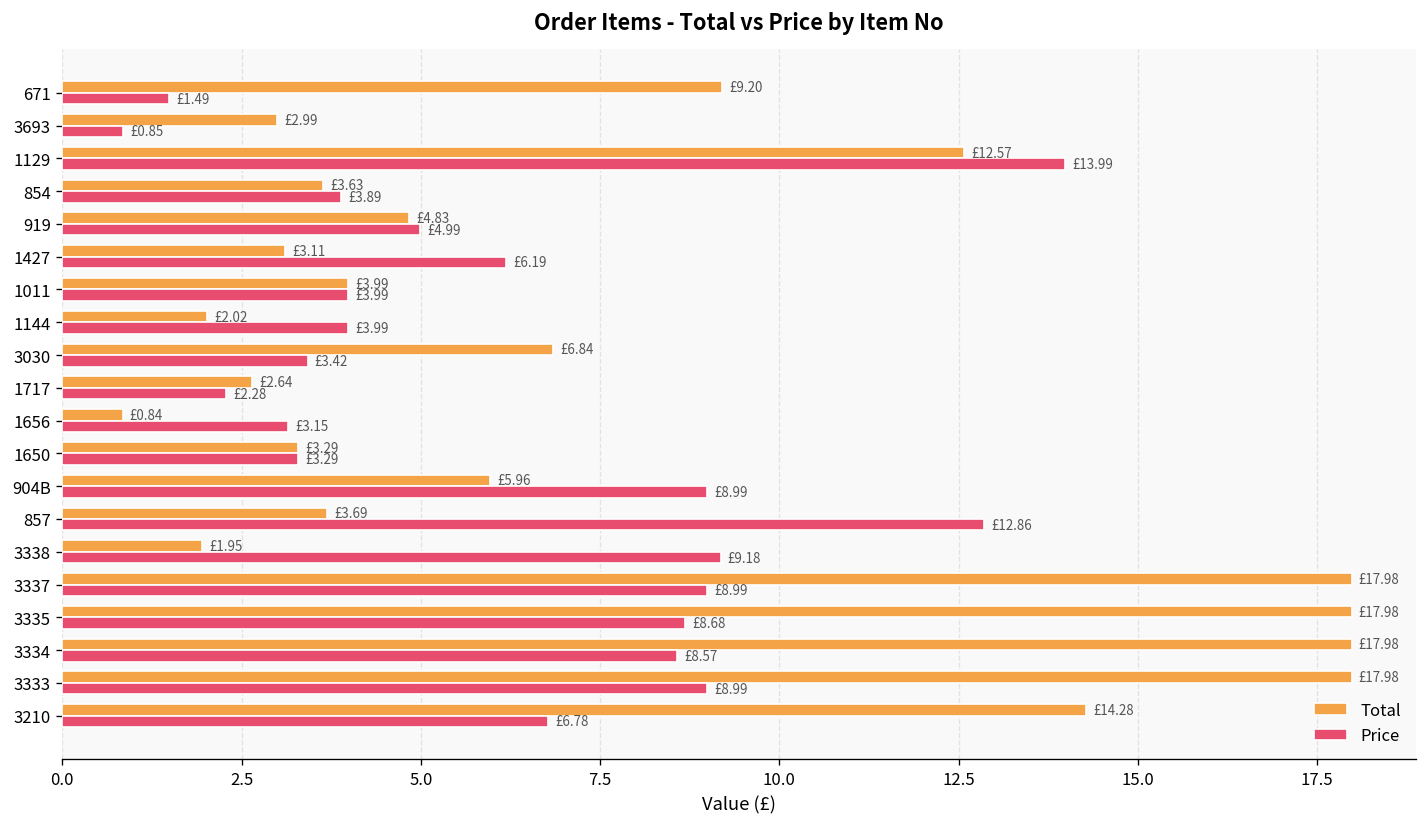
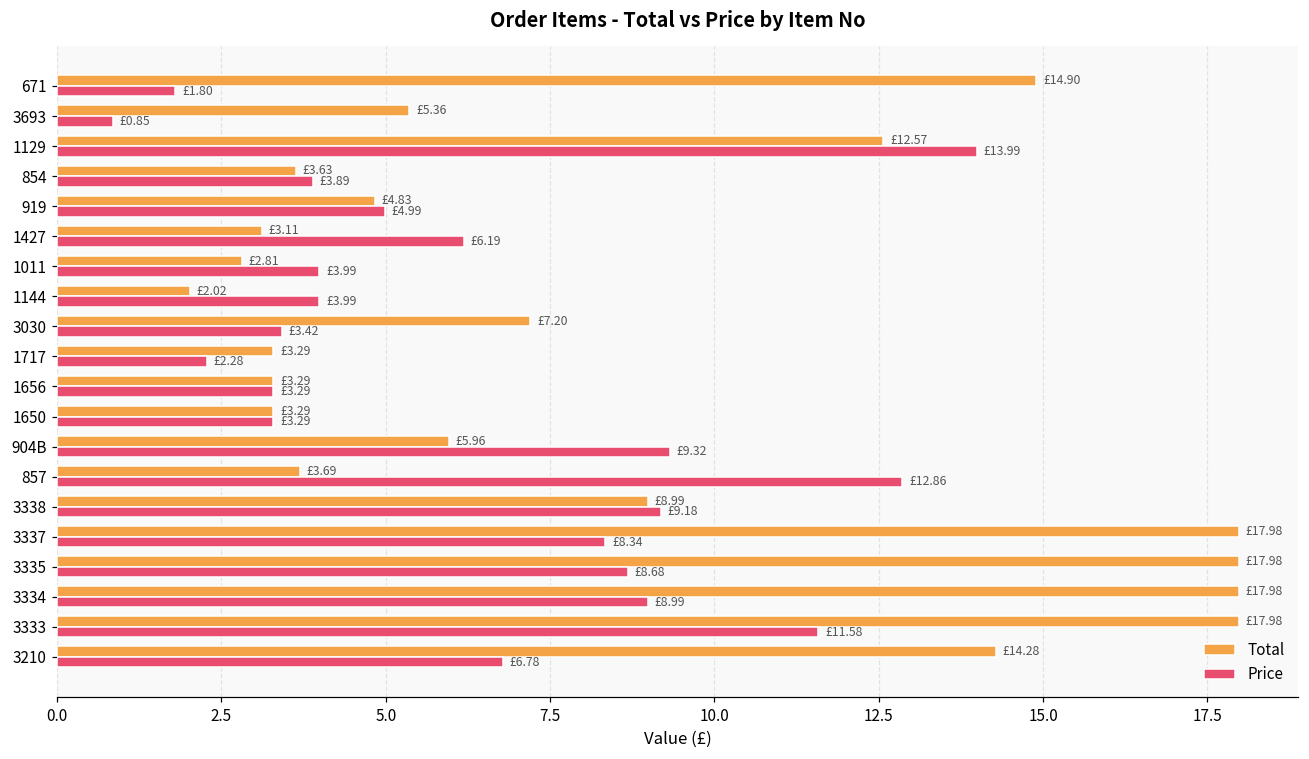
Total, 671: £9.20 -> £14.90
Price, 671: £1.49 -> £1.80
Total, 3693: £2.99 -> £5.36
Total, 1011: £3.99 -> £2.81
Total, 3030: £6.84 -> £7.20
Total, 1717: £2.64 -> £3.29
Total, 1656: £0.84 -> £3.29
Price, 1656: £3.15 -> £3.29
Price, 904B: £8.99 -> £9.32
Total, 3338: £1.95 -> £8.99
Price, 3337: £8.99 -> £8.34
Price, 3334: £8.57 -> £8.99
Price, 3333: £8.99 -> £11.58
